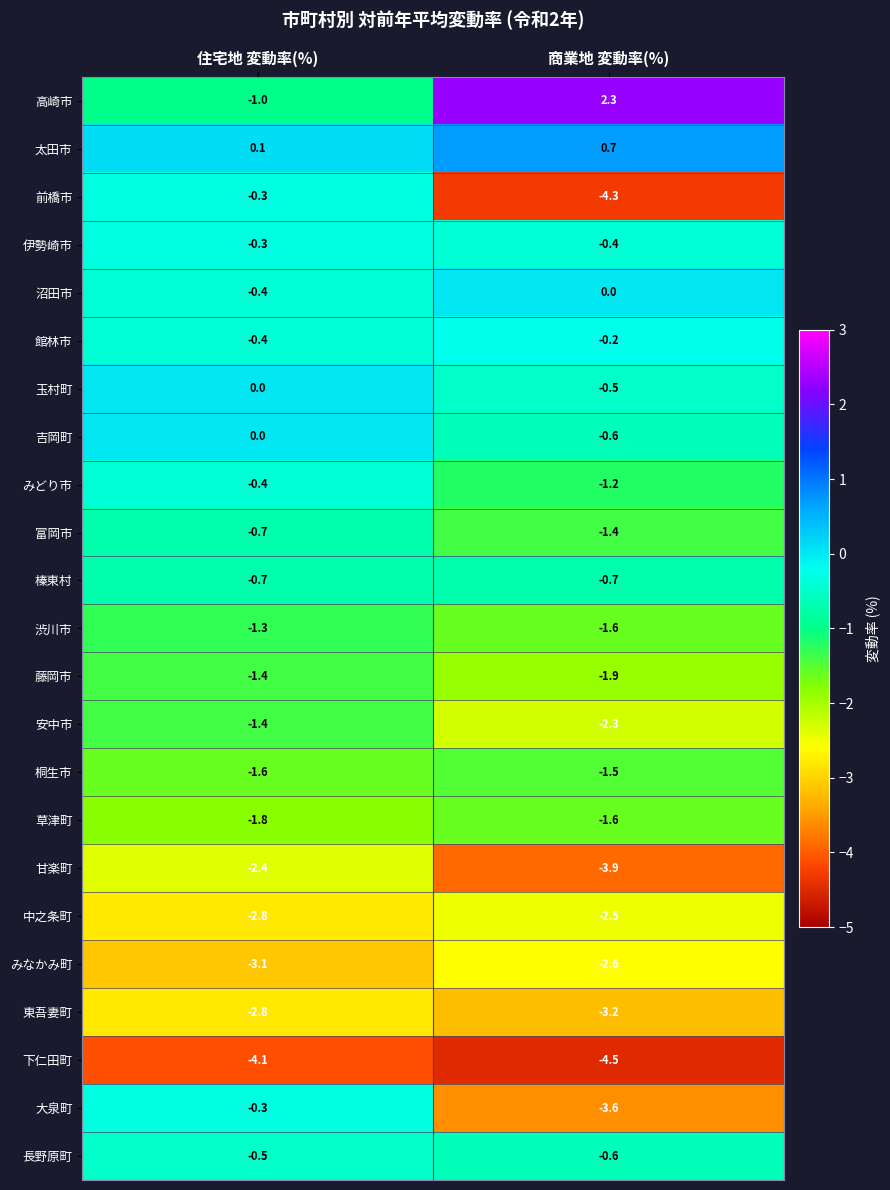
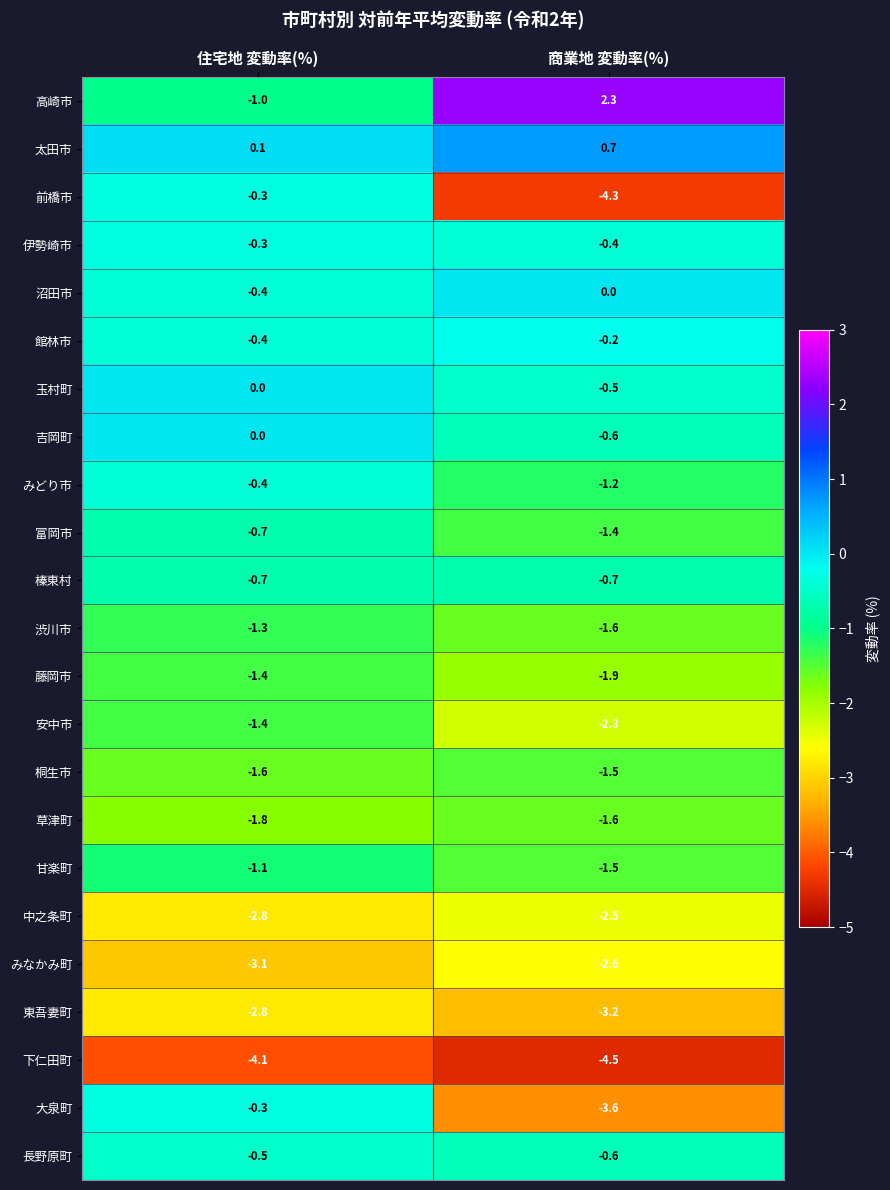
甘楽町, 住宅地 変動率(%): -2.4 -> -1.1
甘楽町, 商業地 変動率(%): -3.9 -> -1.5
